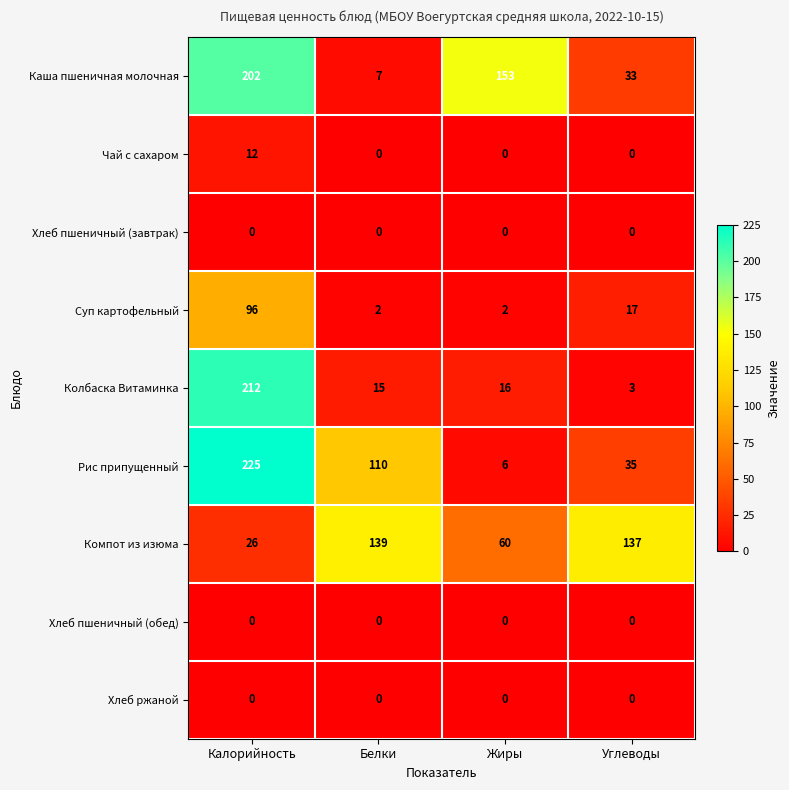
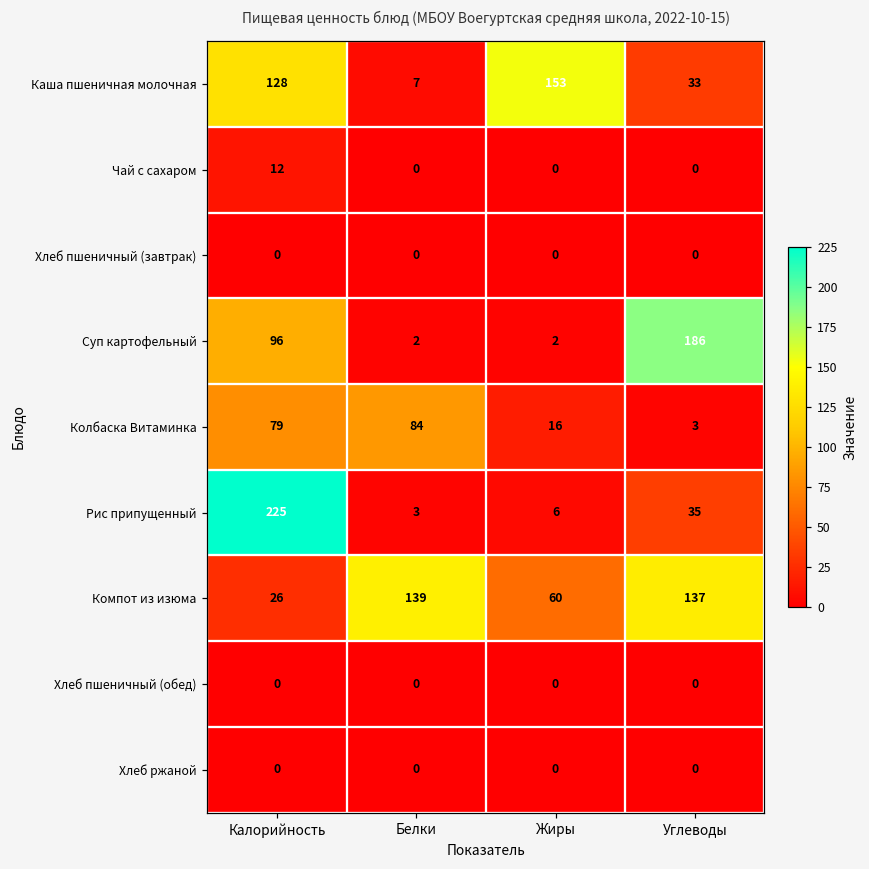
Каша пшеничная молочная, Калорийность: 202 -> 128
Суп картофельный, Углеводы: 17 -> 186
Колбаска Витаминка, Калорийность: 212 -> 79
Колбаска Витаминка, Белки: 15 -> 84
Рис припущенный, Белки: 110 -> 3
